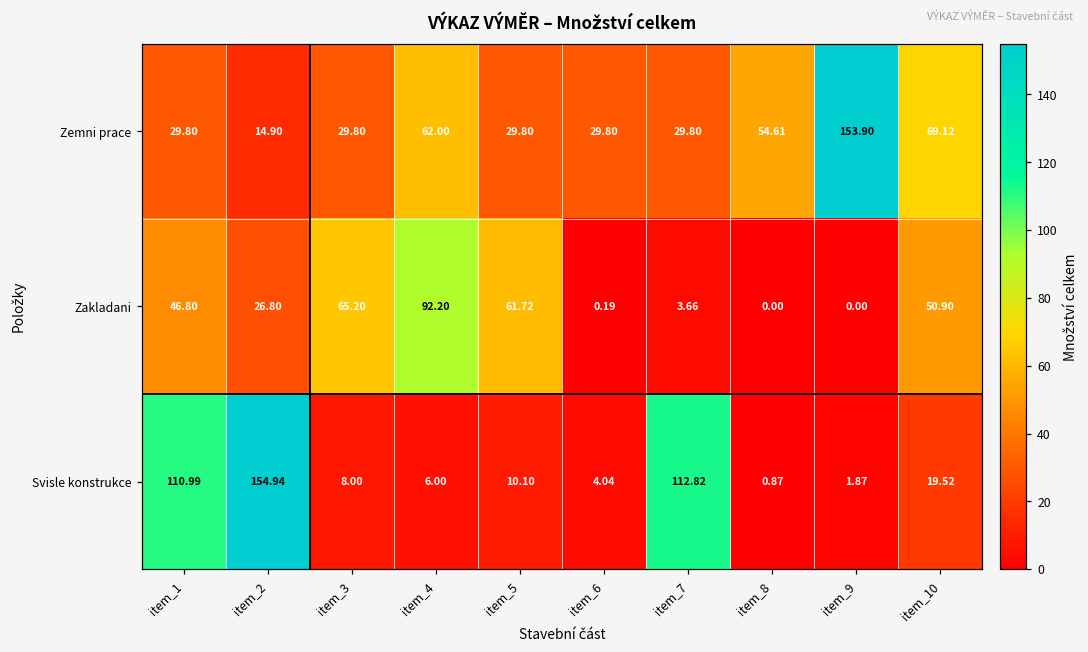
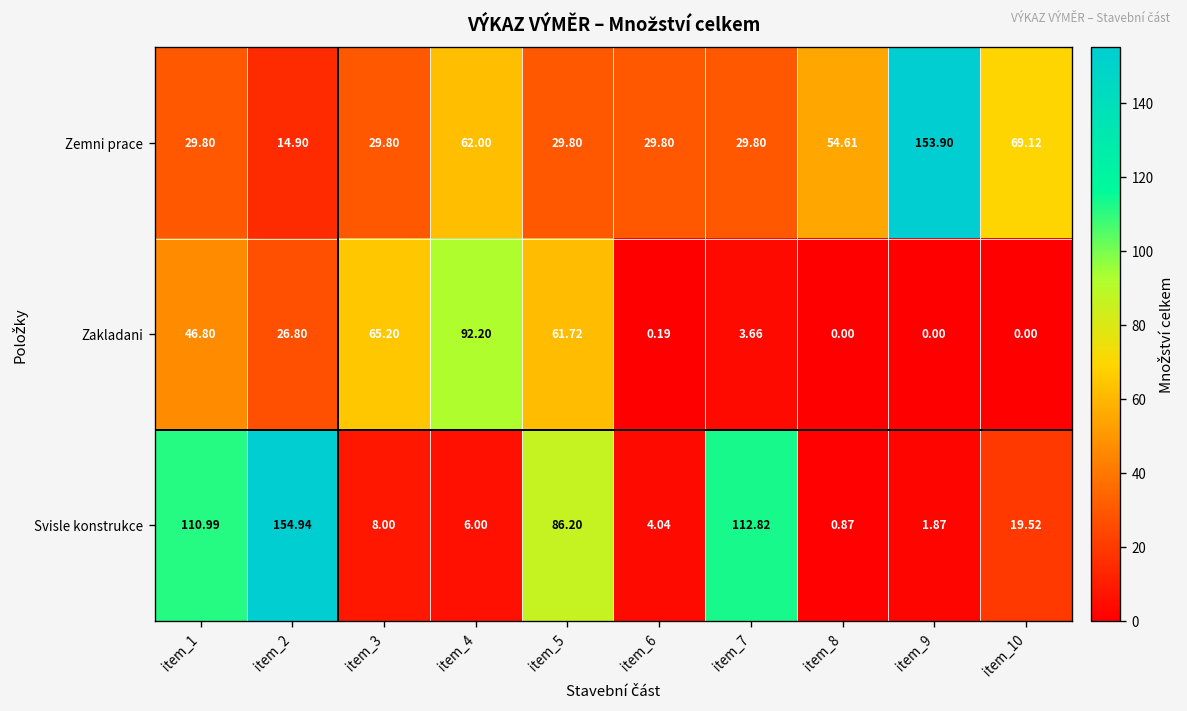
Zakladani, item_10: 50.90 -> 0.00
Svisle konstrukce, item_5: 10.10 -> 86.20
